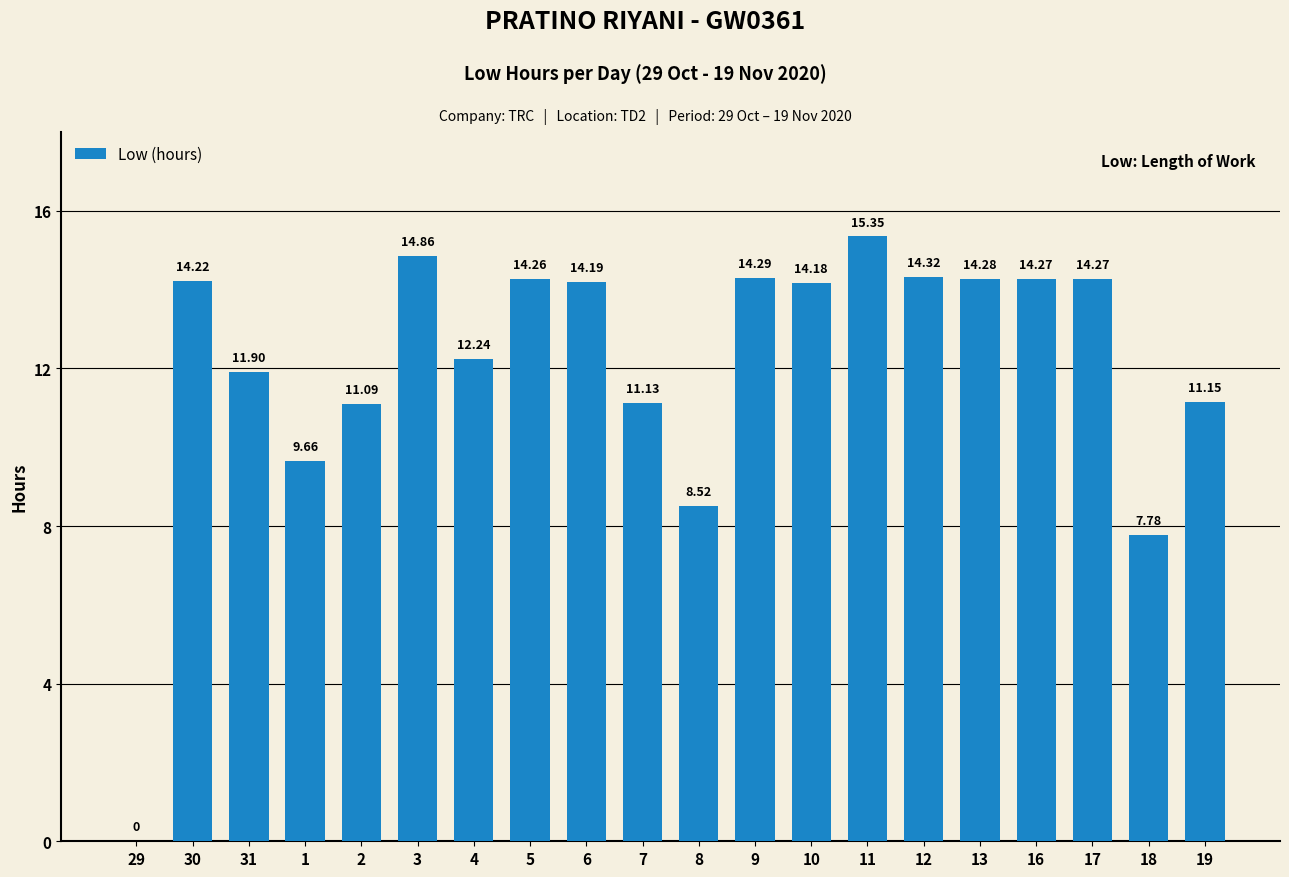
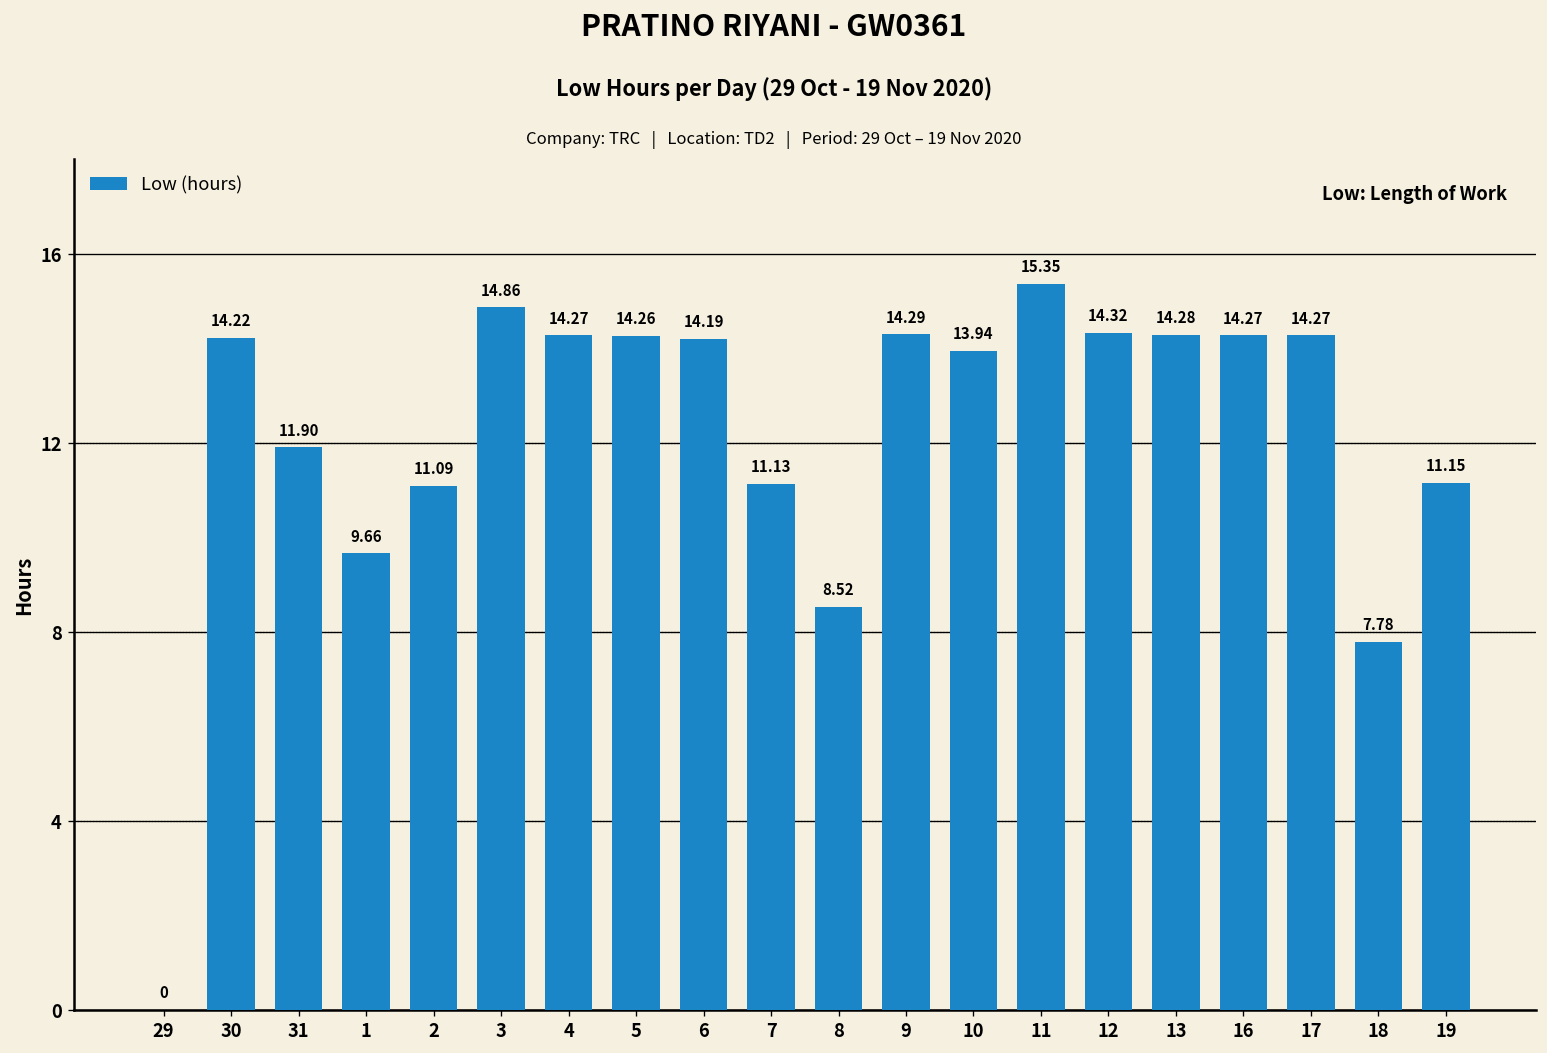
4: 12.24 -> 14.27
10: 14.18 -> 13.94
